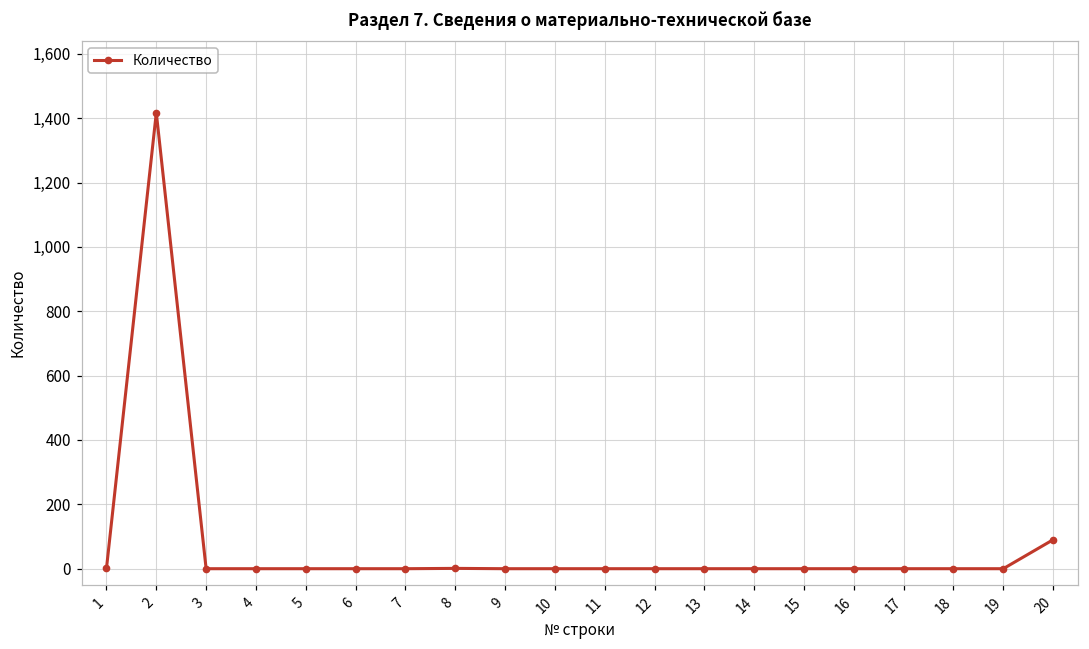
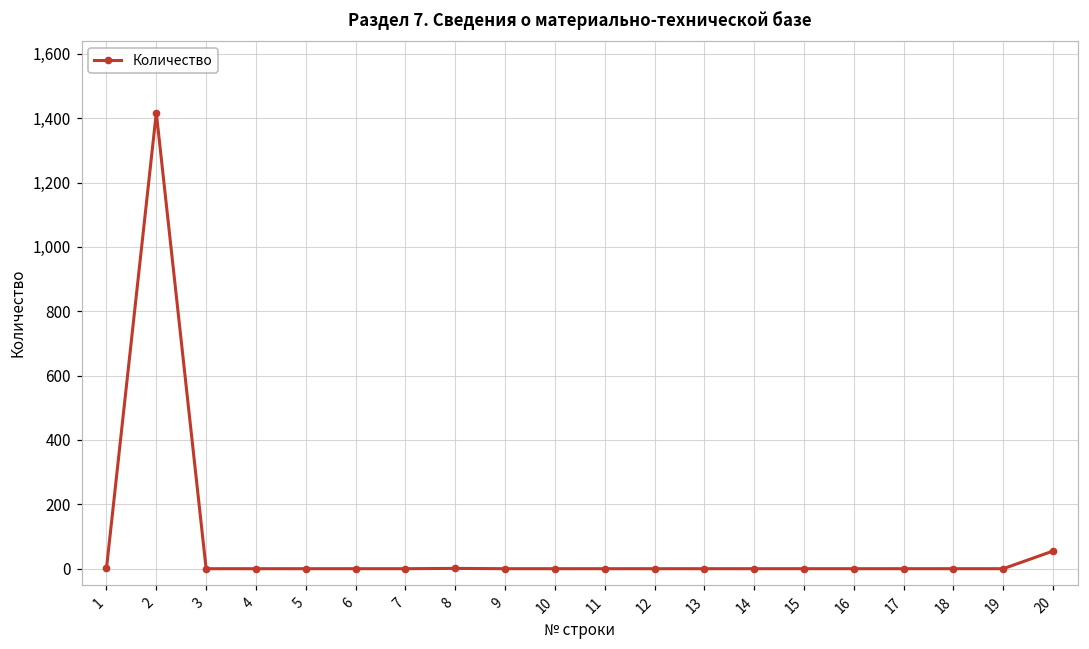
20: 90 -> 60
